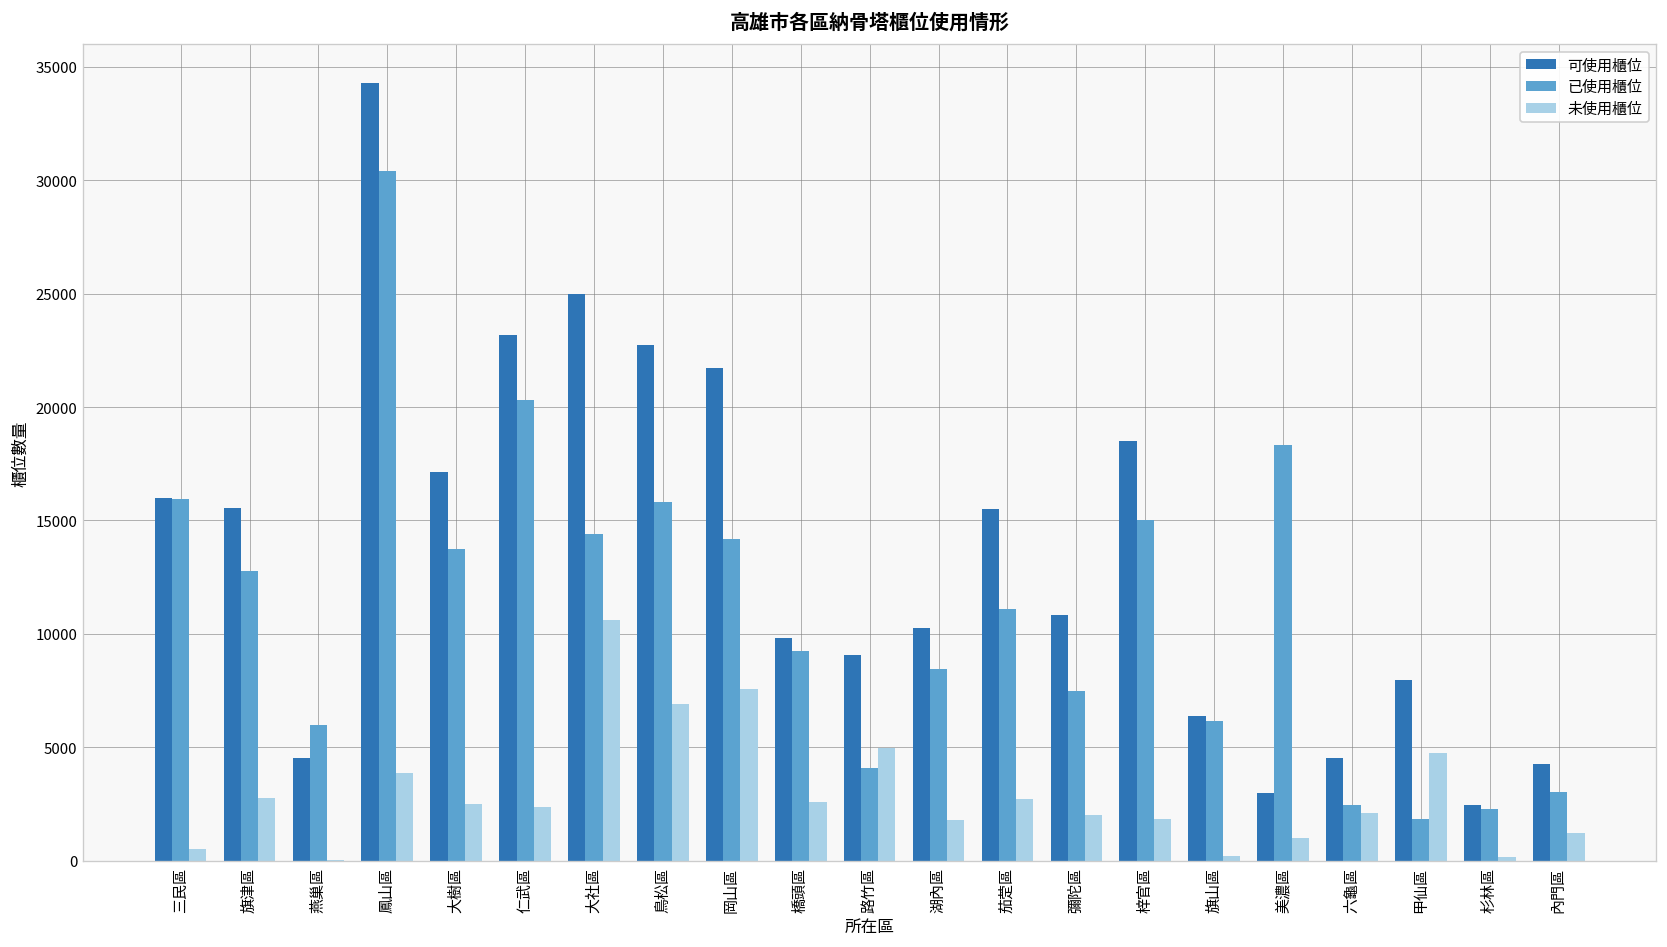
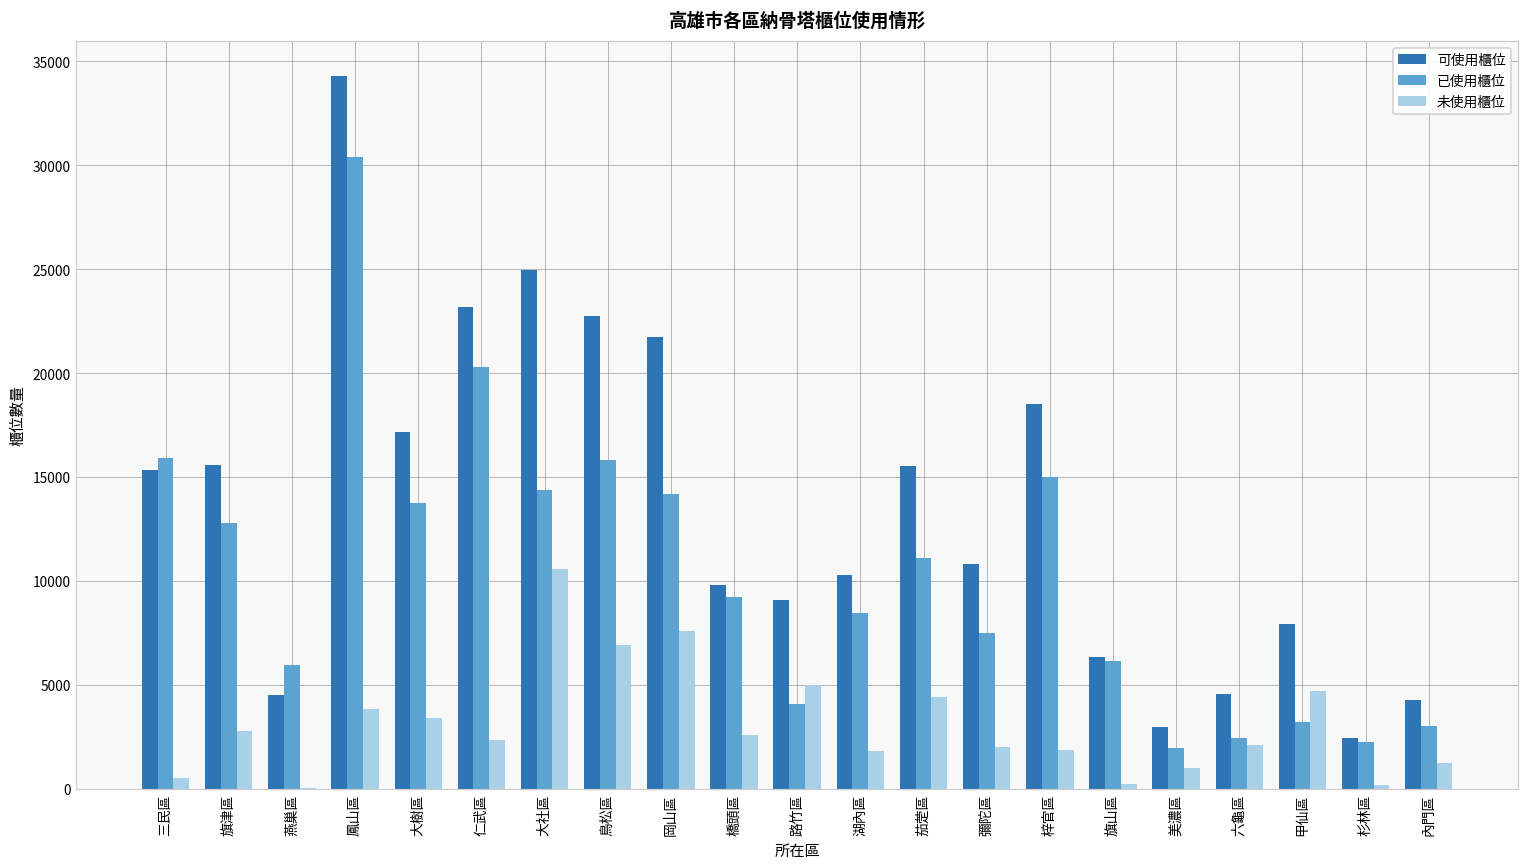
可使用櫃位, 三民區: 16000 -> 15400
未使用櫃位, 大樹區: 2500 -> 3400
未使用櫃位, 茄萣區: 2700 -> 4400
已使用櫃位, 美濃區: 18300 -> 2000
已使用櫃位, 甲仙區: 1800 -> 3200
